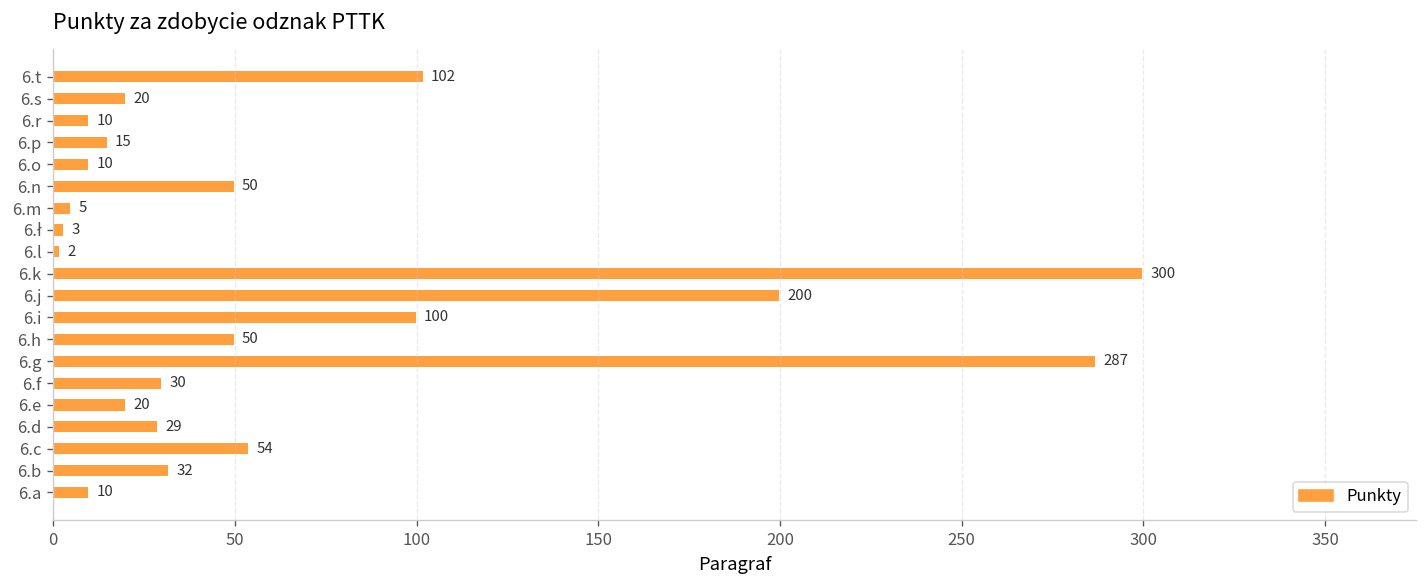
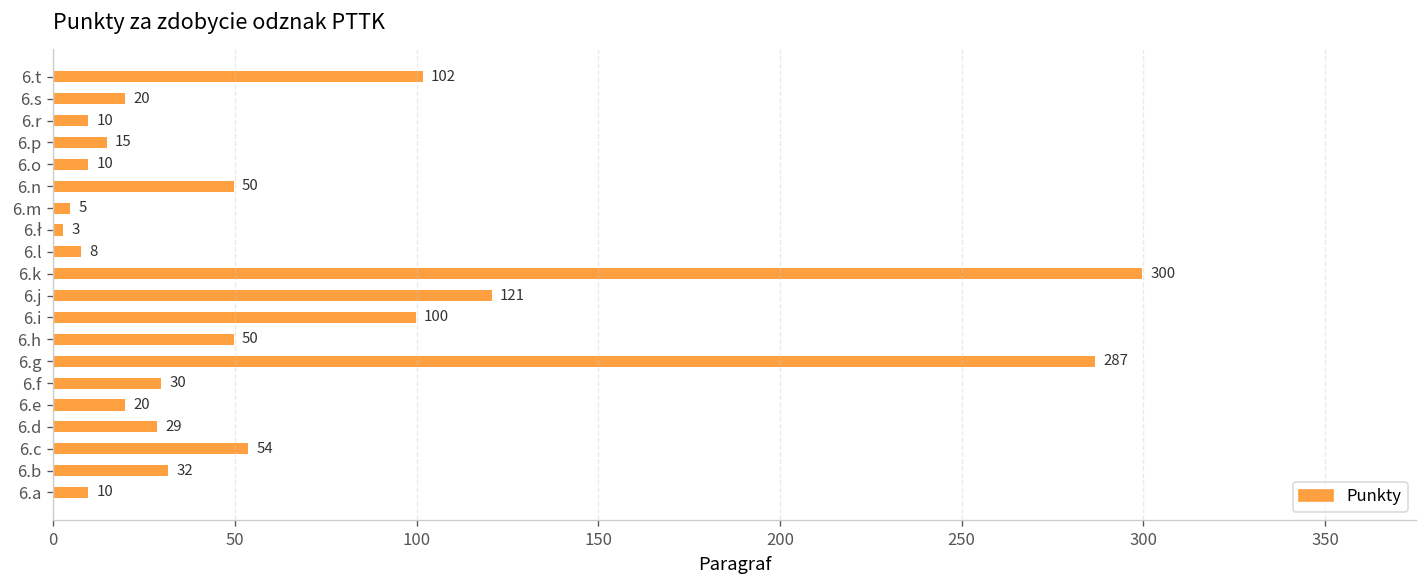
6.l: 2 -> 8
6.j: 200 -> 121
